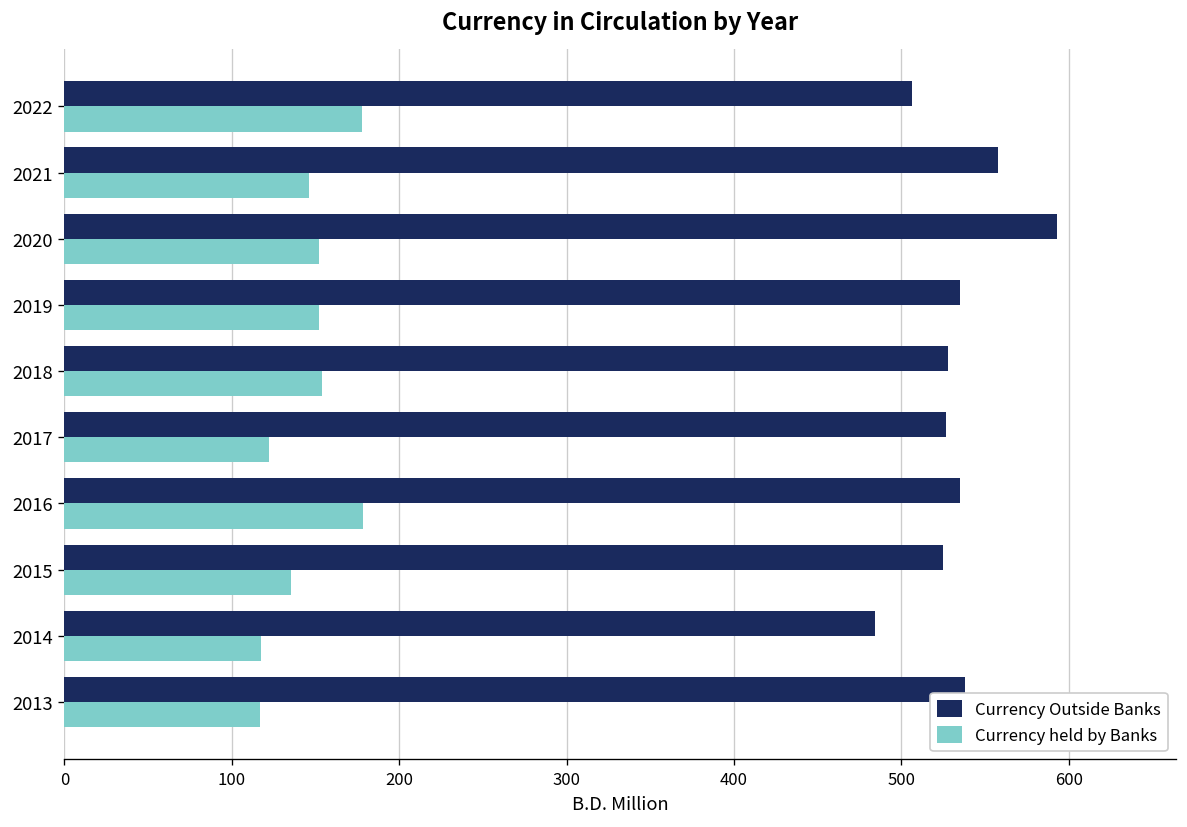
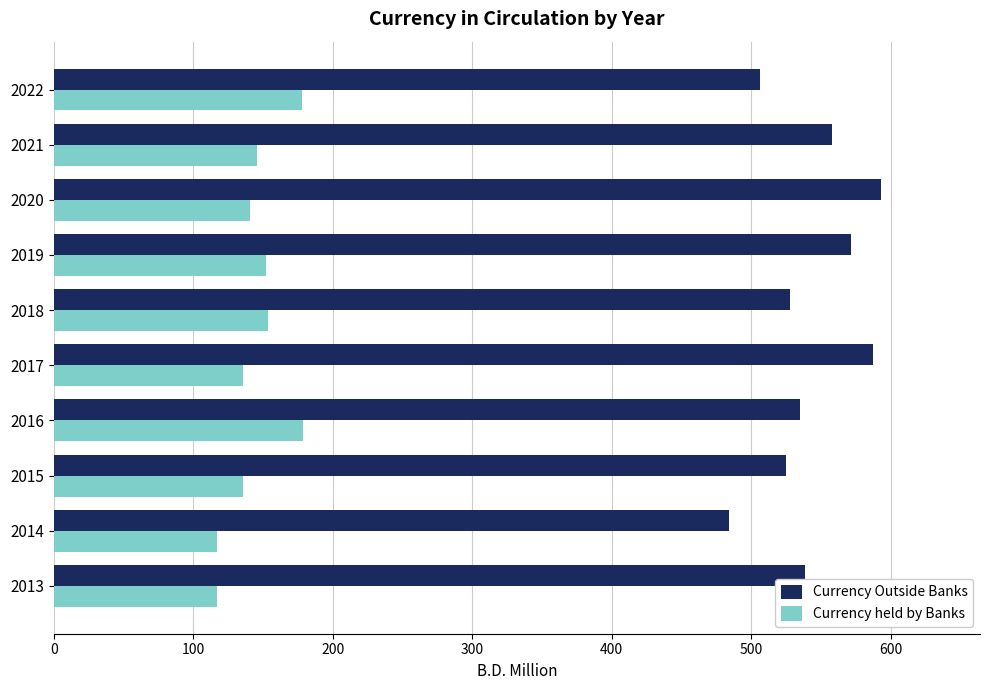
Currency held by Banks, 2020: 152 -> 141
Currency Outside Banks, 2019: 535 -> 572
Currency Outside Banks, 2017: 527 -> 587
Currency held by Banks, 2017: 122 -> 136
